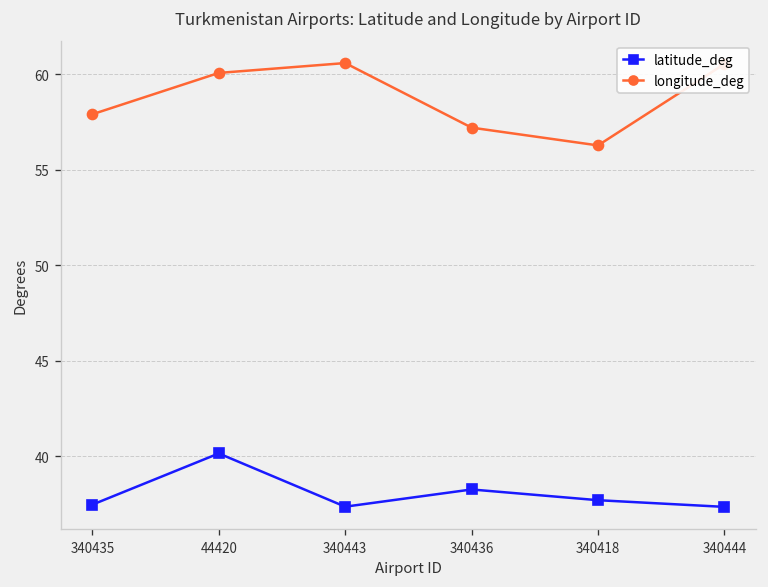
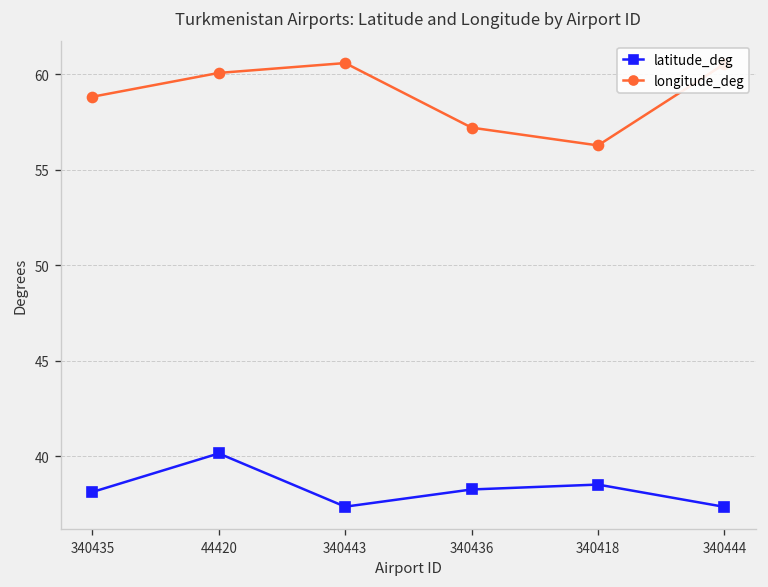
latitude_deg, 340435: 37.5 -> 38.1
longitude_deg, 340435: 57.9 -> 58.8
latitude_deg, 340418: 37.7 -> 38.5
